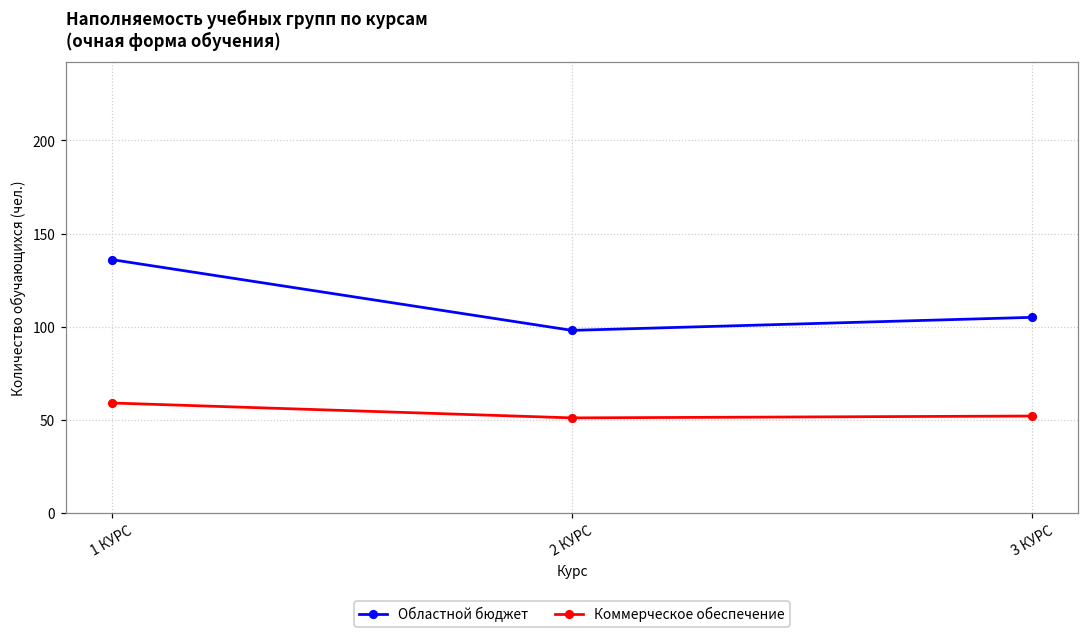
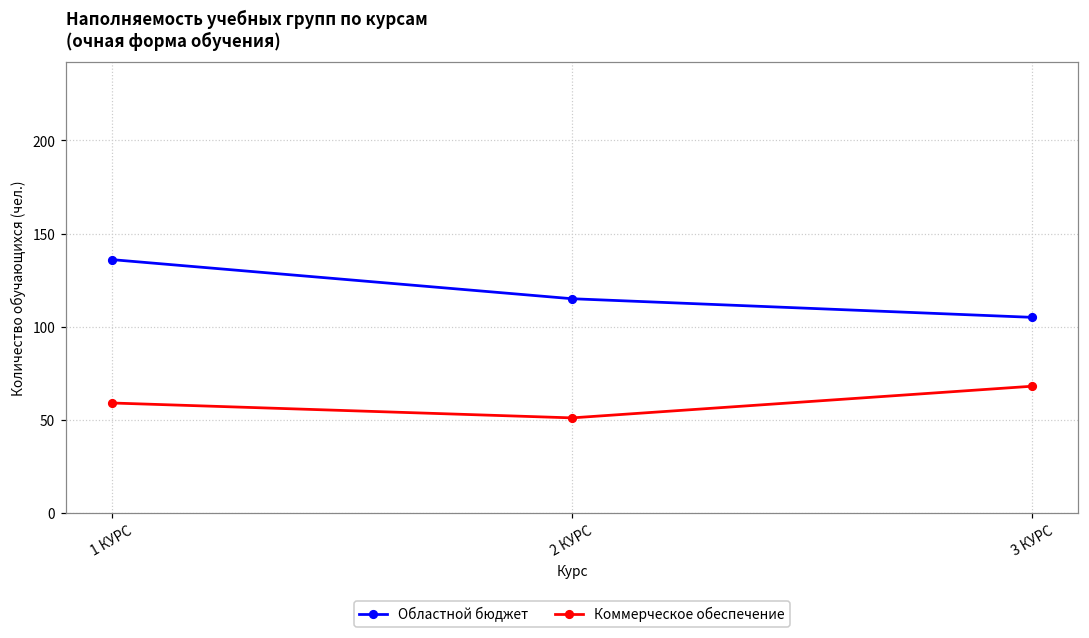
Областной бюджет, 2 КУРС: 98 -> 115
Коммерческое обеспечение, 3 КУРС: 52 -> 68
